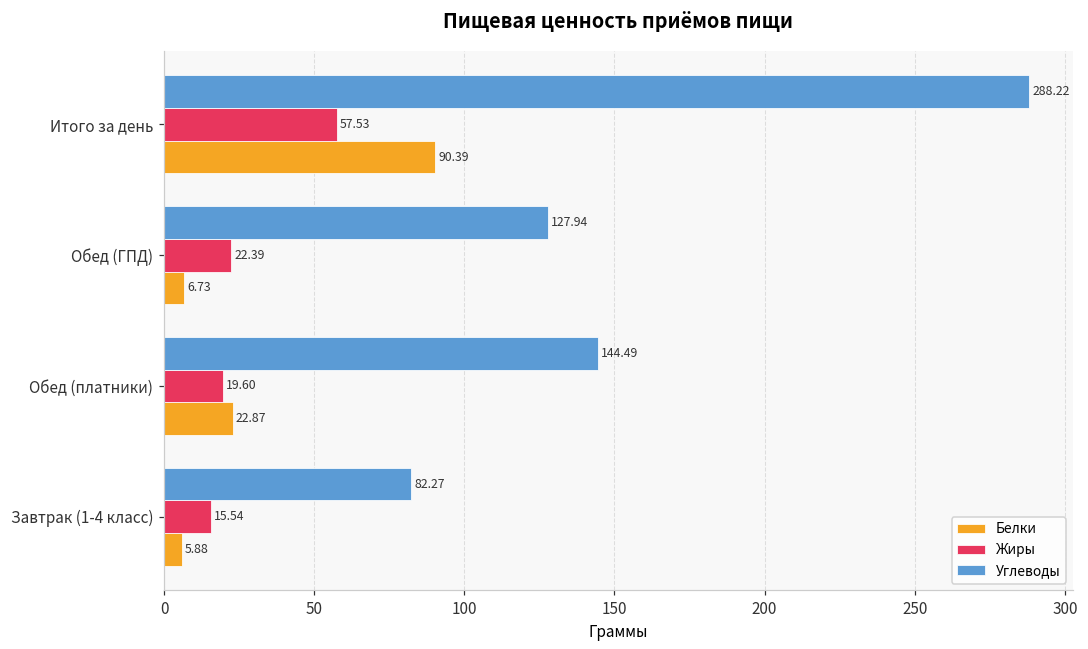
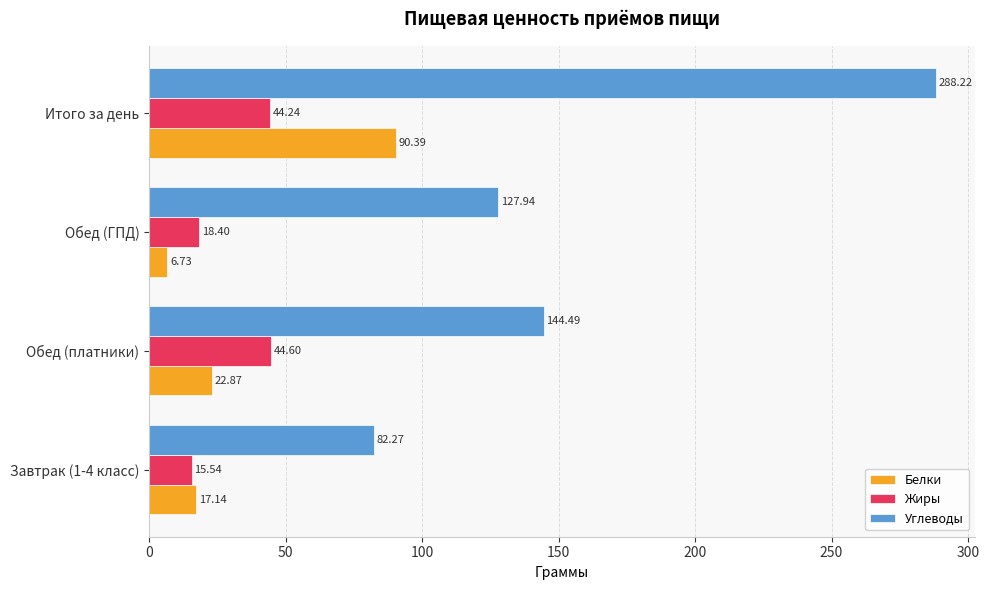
Жиры, Итого за день: 57.53 -> 44.24
Жиры, Обед (ГПД): 22.39 -> 18.40
Жиры, Обед (платники): 19.60 -> 44.60
Белки, Завтрак (1-4 класс): 5.88 -> 17.14
